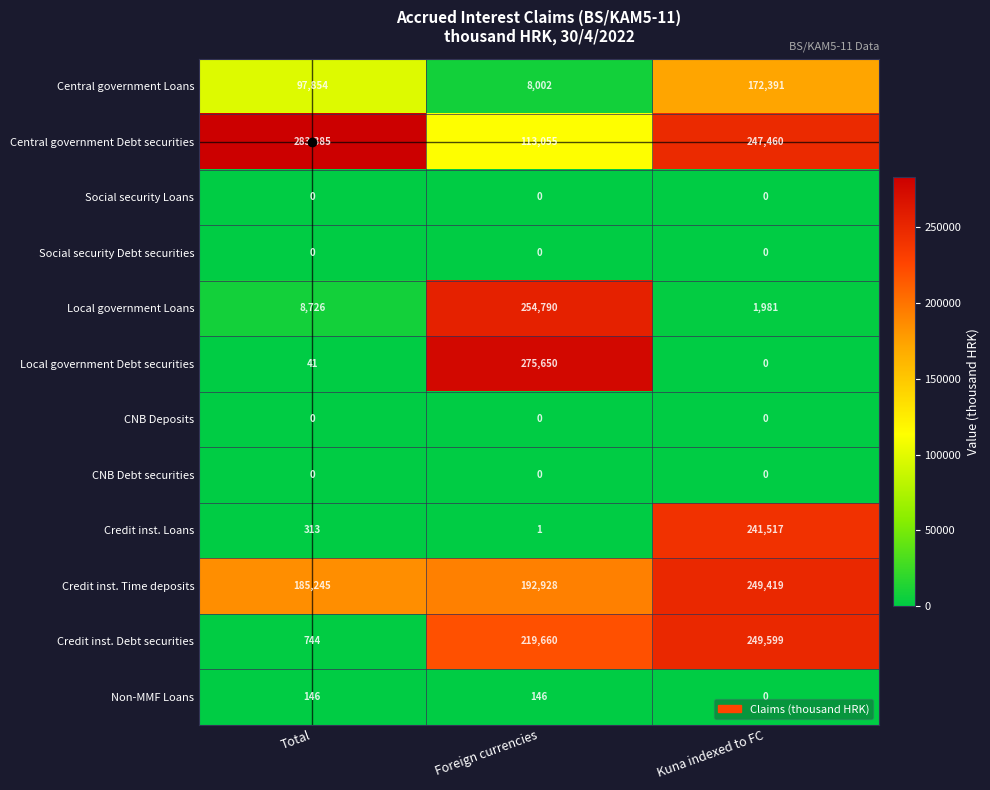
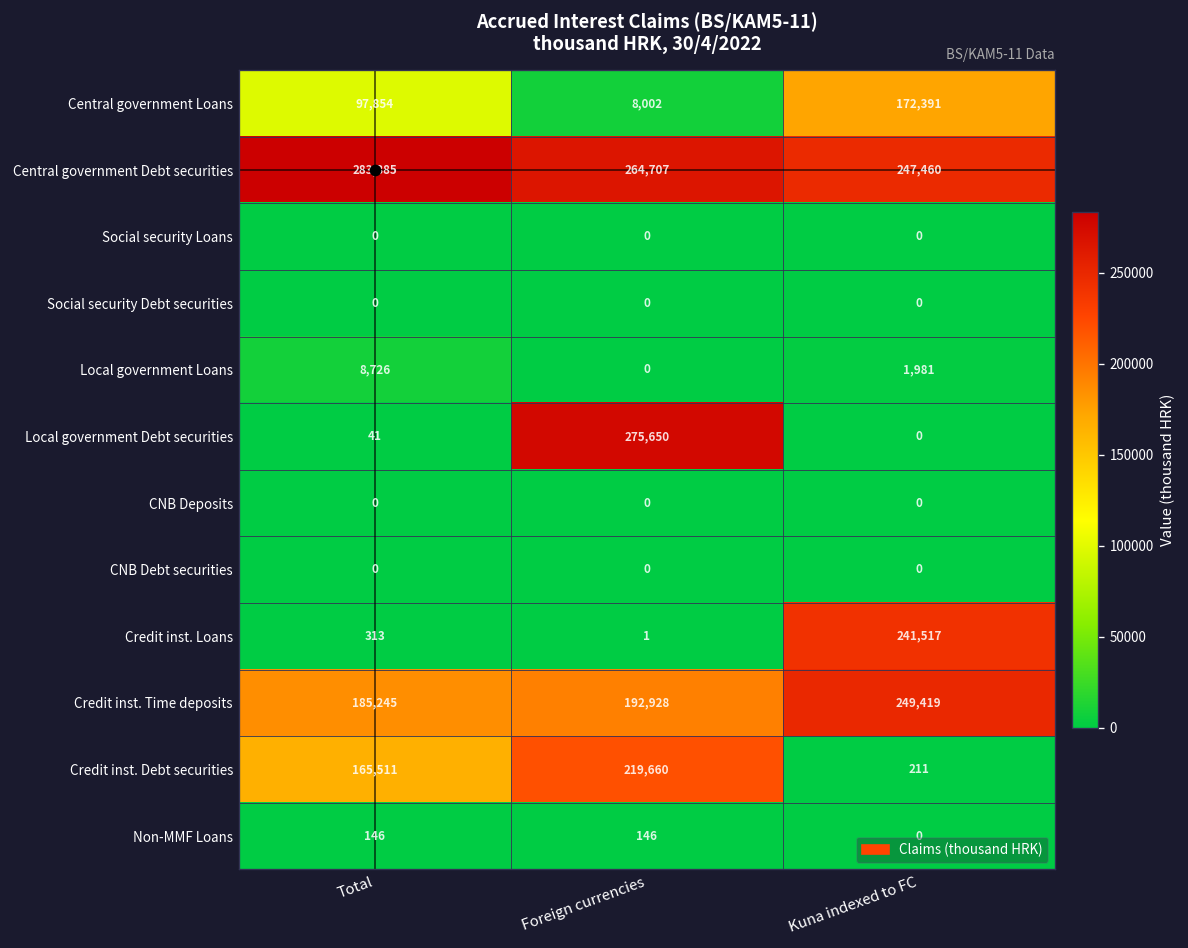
Central government Debt securities, Foreign currencies: 113,055 -> 264,707
Local government Loans, Foreign currencies: 254,790 -> 0
Credit inst. Debt securities, Total: 744 -> 165,511
Credit inst. Debt securities, Kuna indexed to FC: 249,599 -> 211
